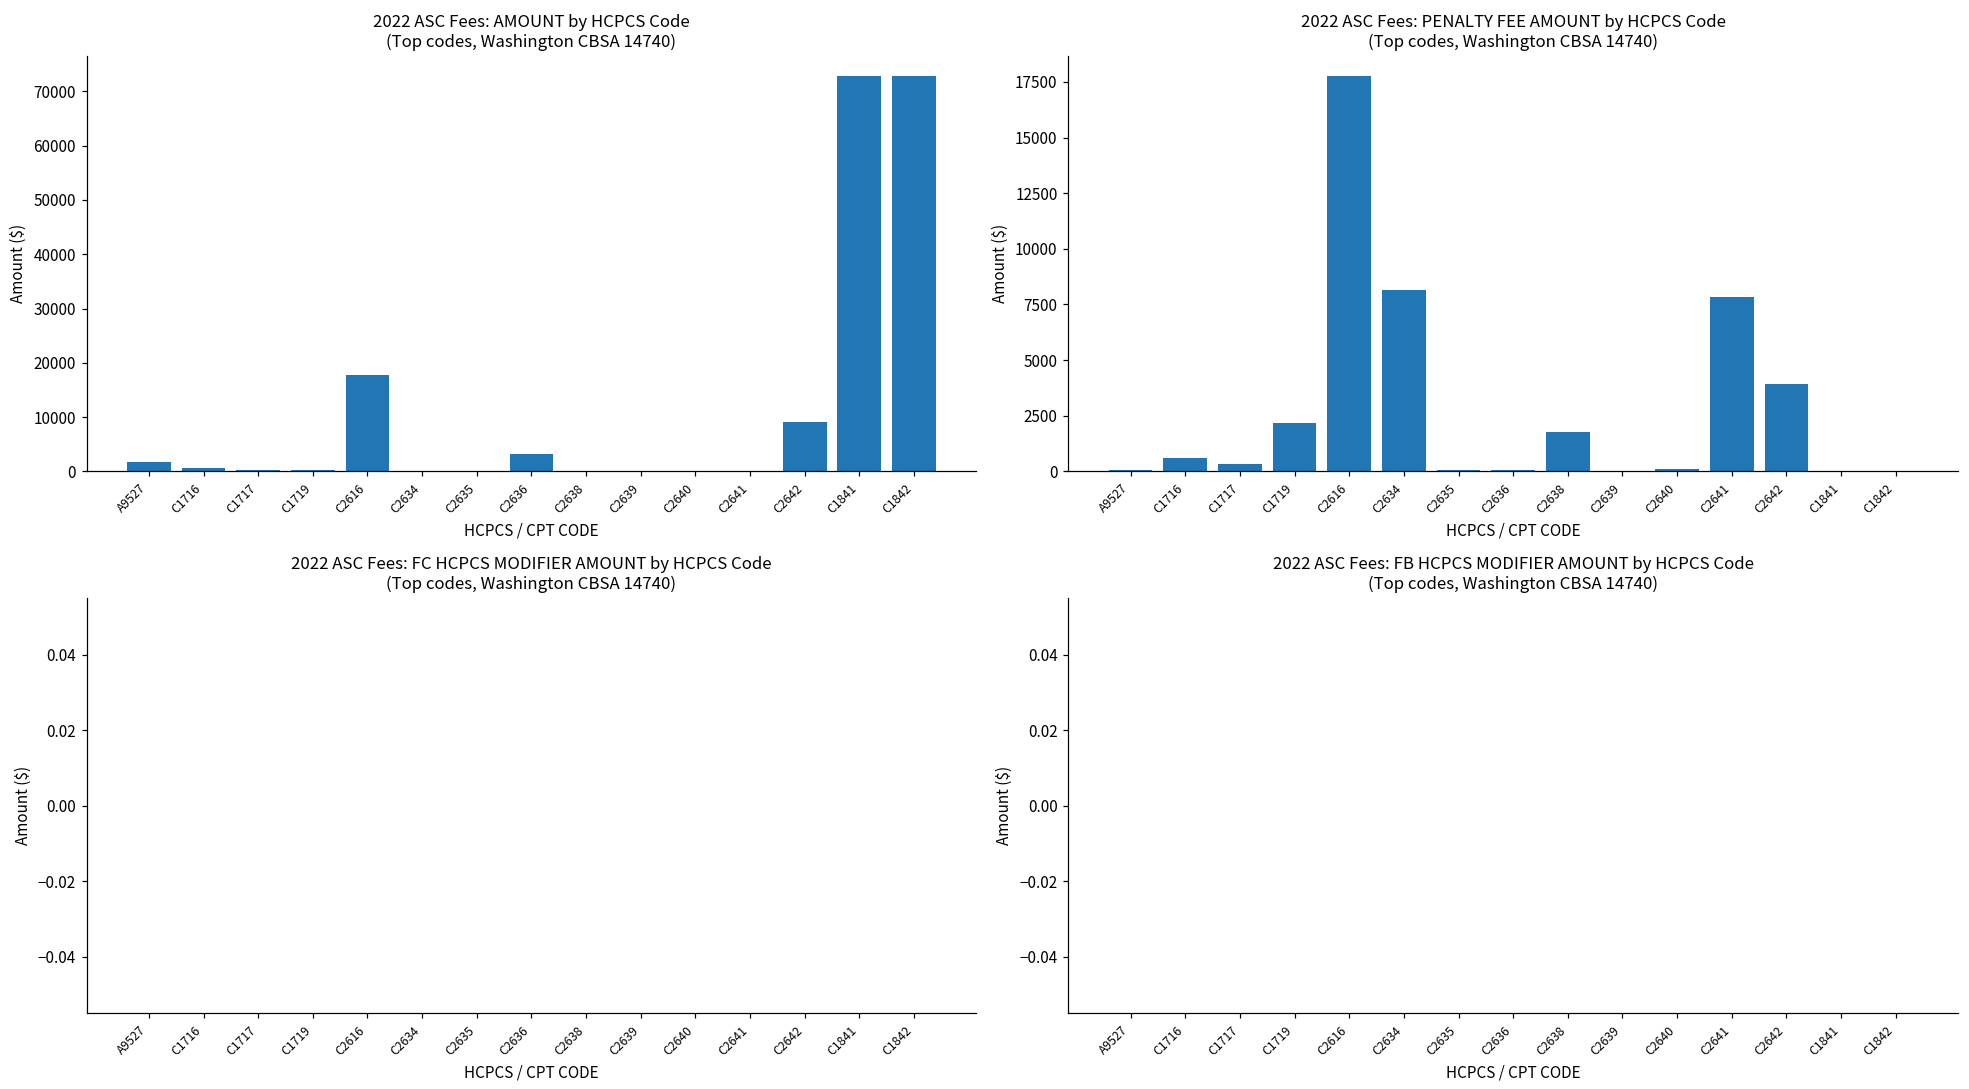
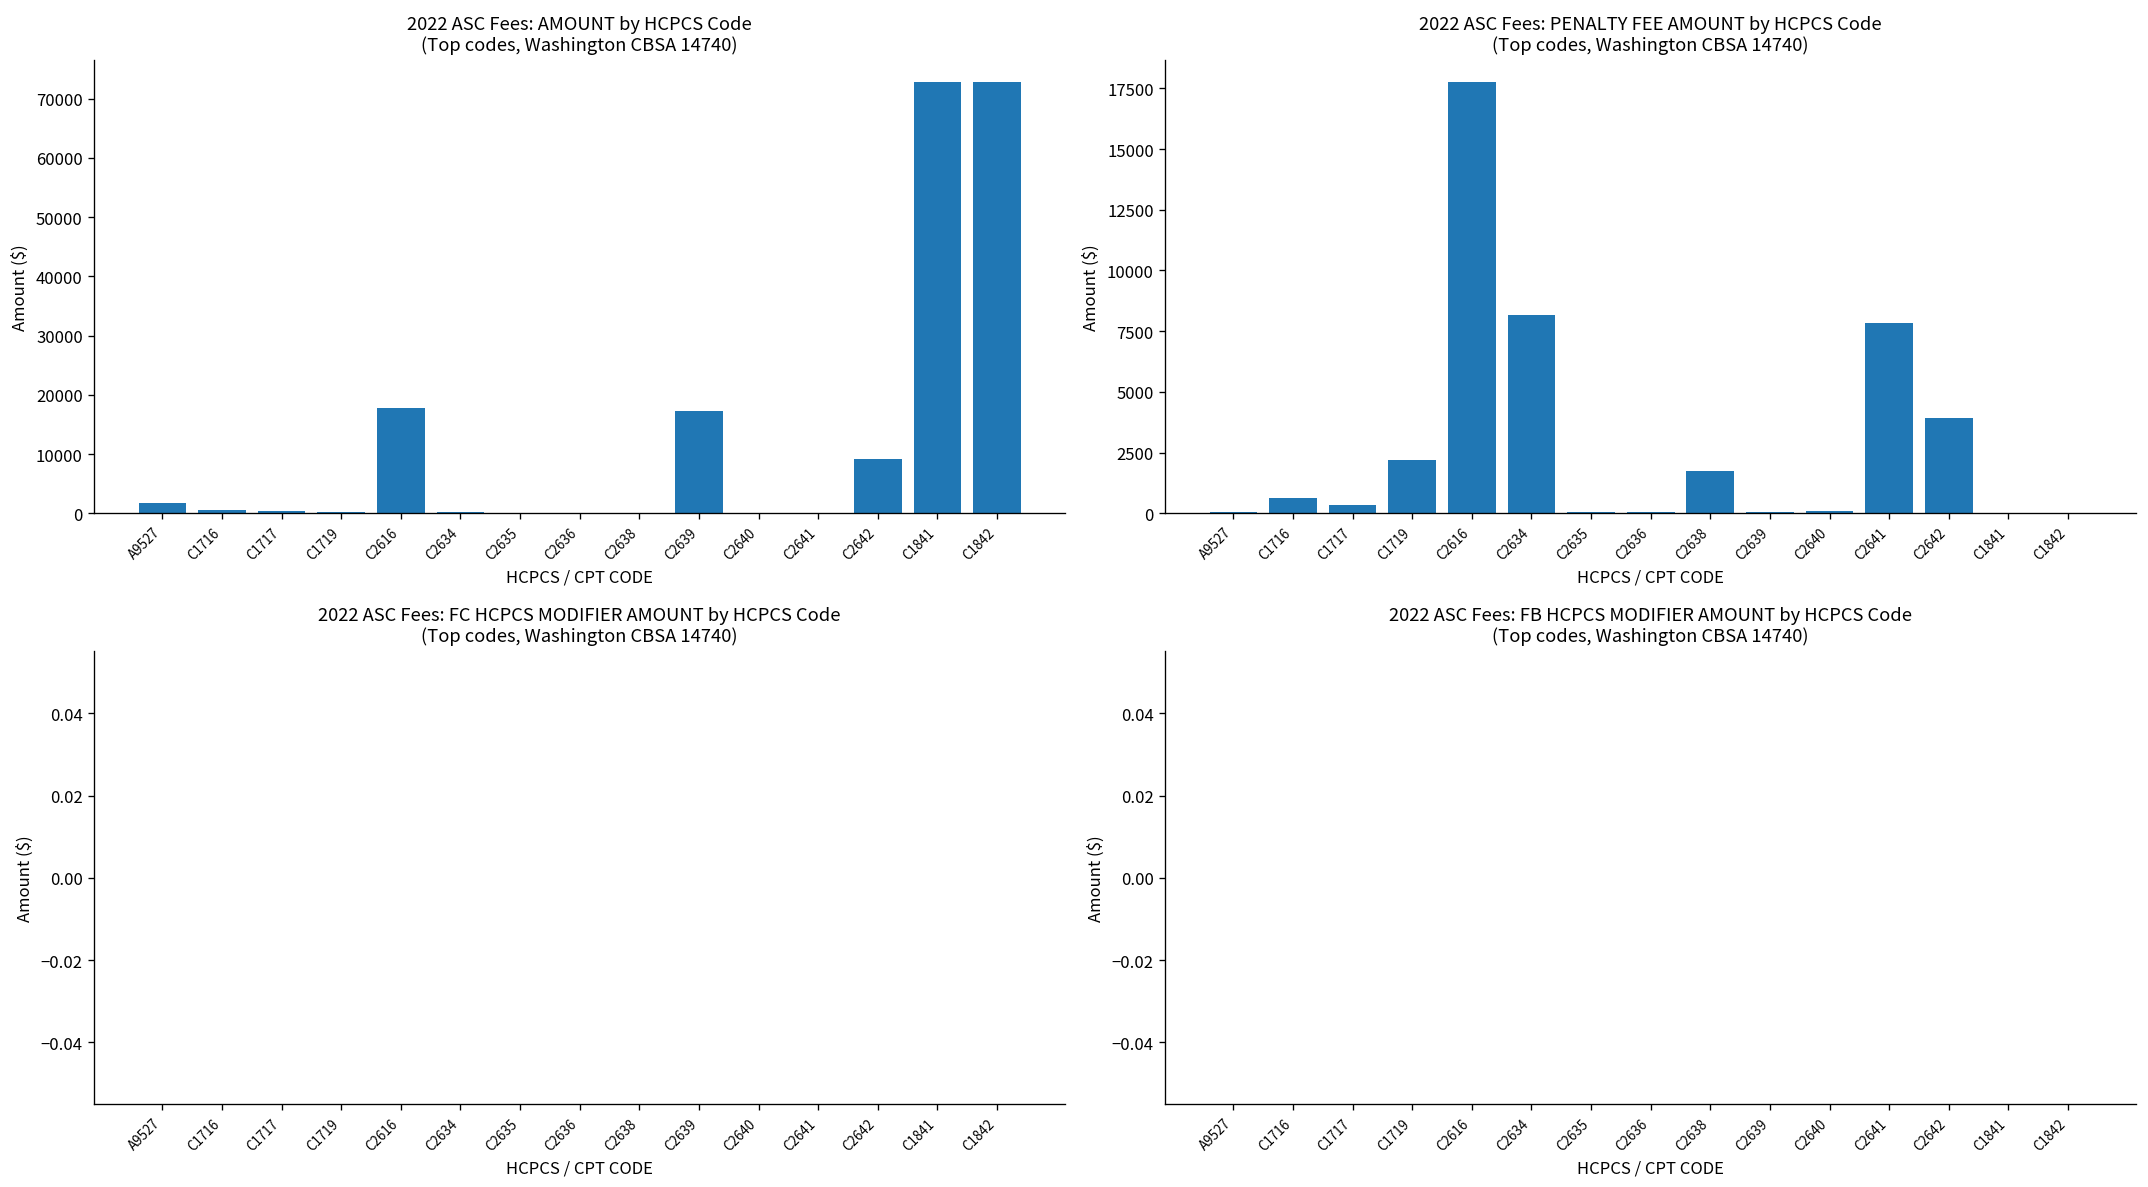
2022 ASC Fees: AMOUNT by HCPCS Code (Top codes, Washington CBSA 14740), C2636: 3000 -> 0
2022 ASC Fees: AMOUNT by HCPCS Code (Top codes, Washington CBSA 14740), C2639: 0 -> 17000
